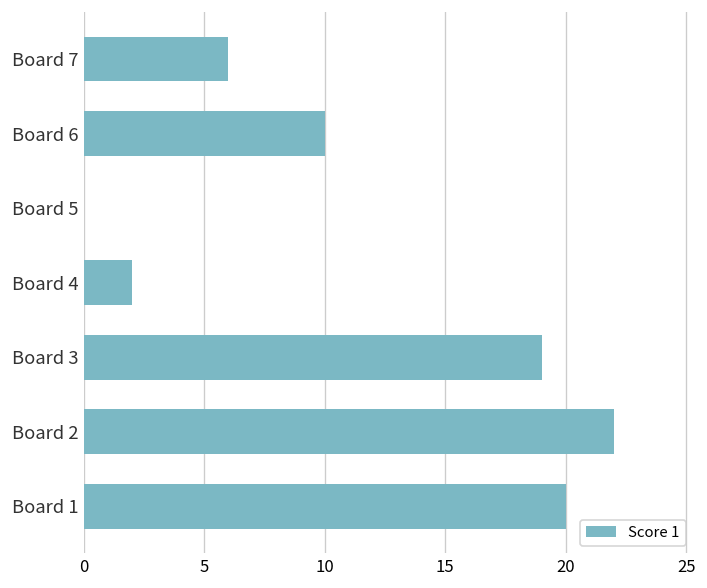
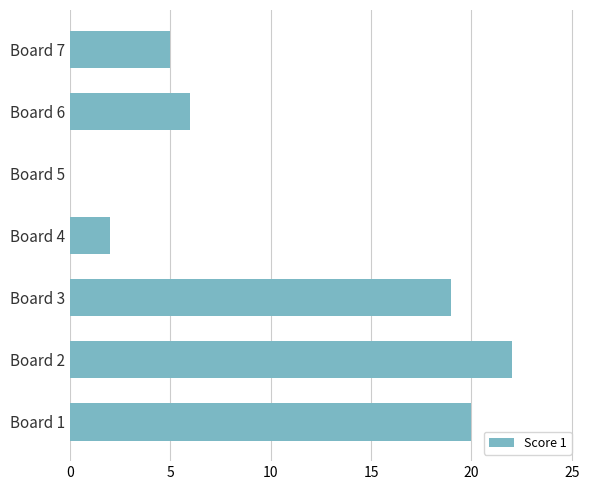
Board 7: 6 -> 5
Board 6: 10 -> 6
